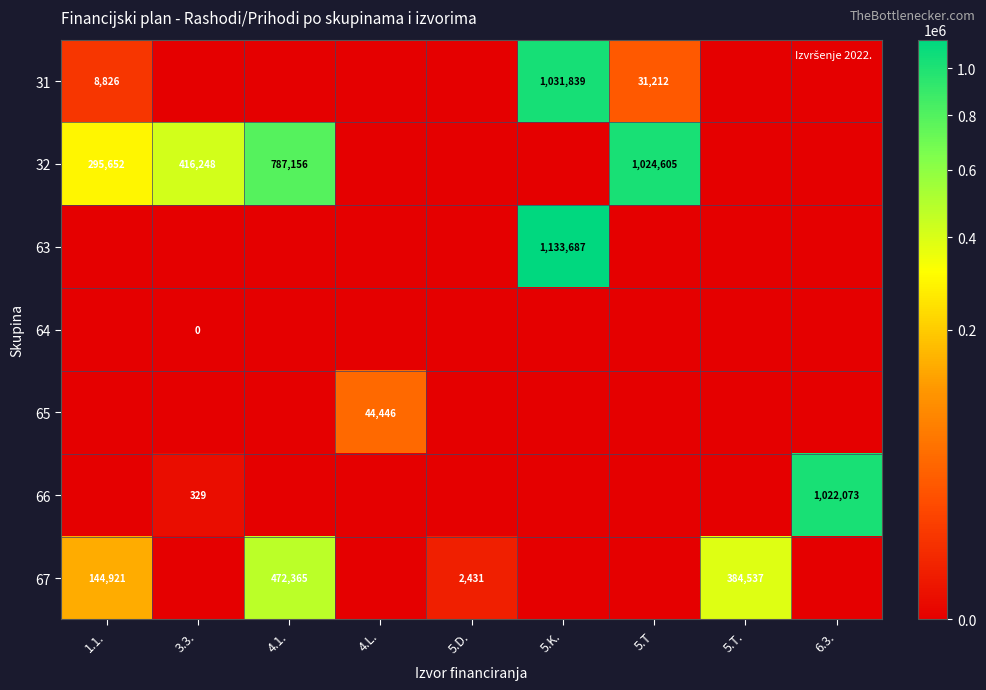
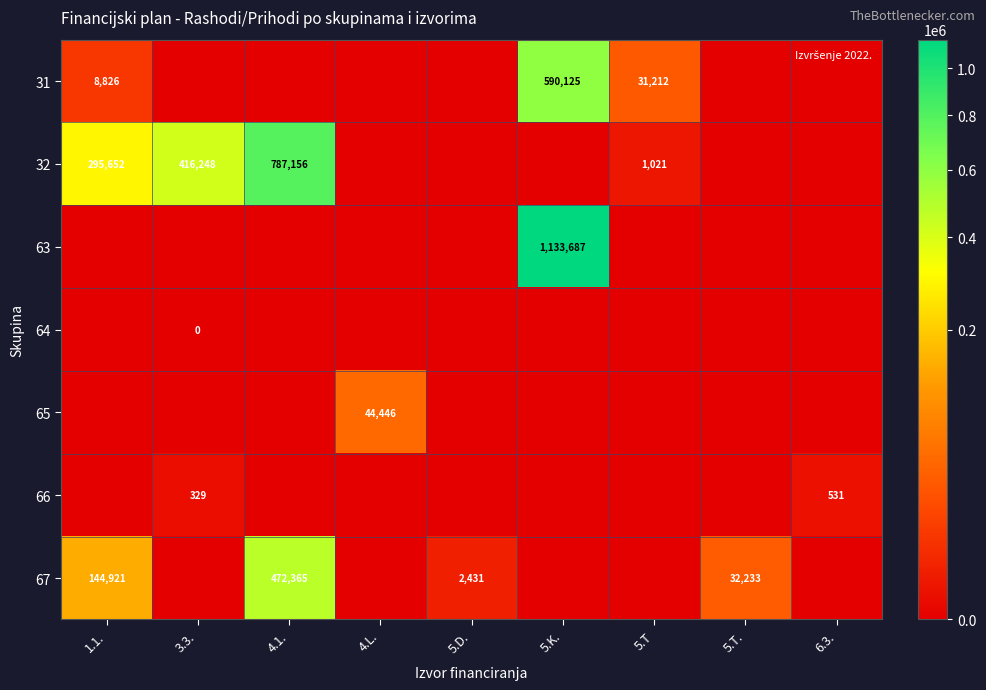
31, 5.K.: 1,031,839 -> 590,125
32, 5.T: 1,024,605 -> 1,021
66, 6.3.: 1,022,073 -> 531
67, 5.T.: 384,537 -> 32,233
